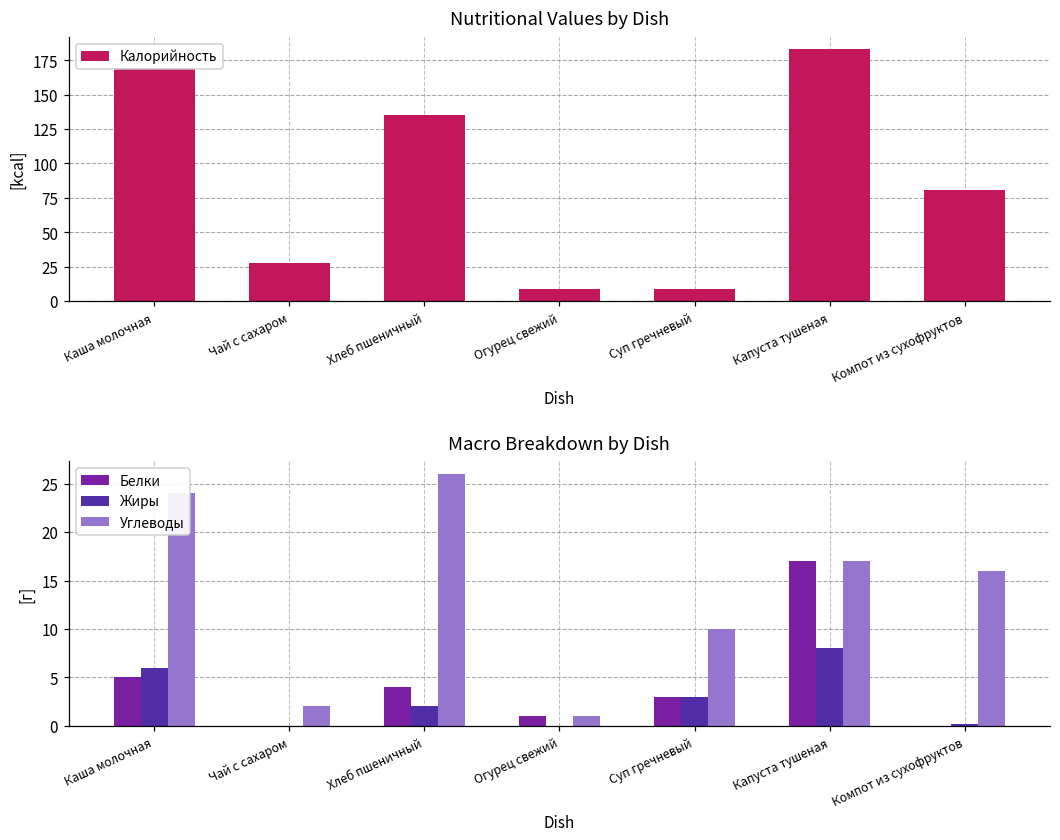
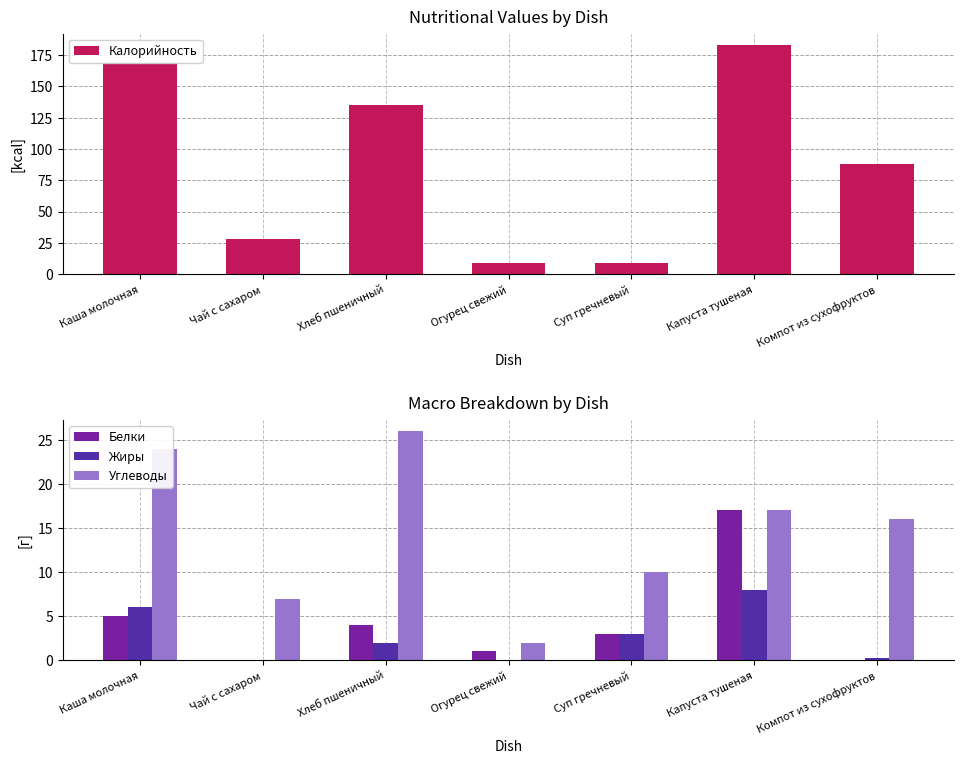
Nutritional Values by Dish, Компот из сухофруктов: 81 -> 88
Macro Breakdown by Dish, Углеводы, Чай с сахаром: 2 -> 7
Macro Breakdown by Dish, Углеводы, Огурец свежий: 1 -> 2
